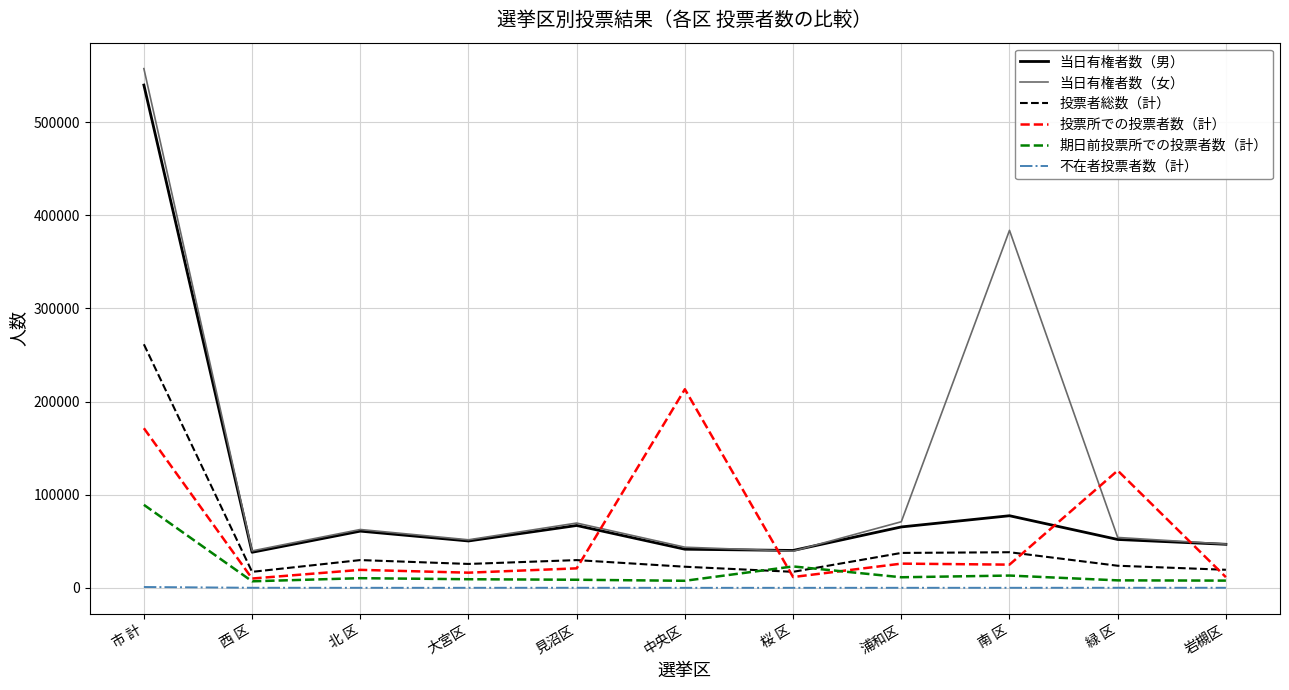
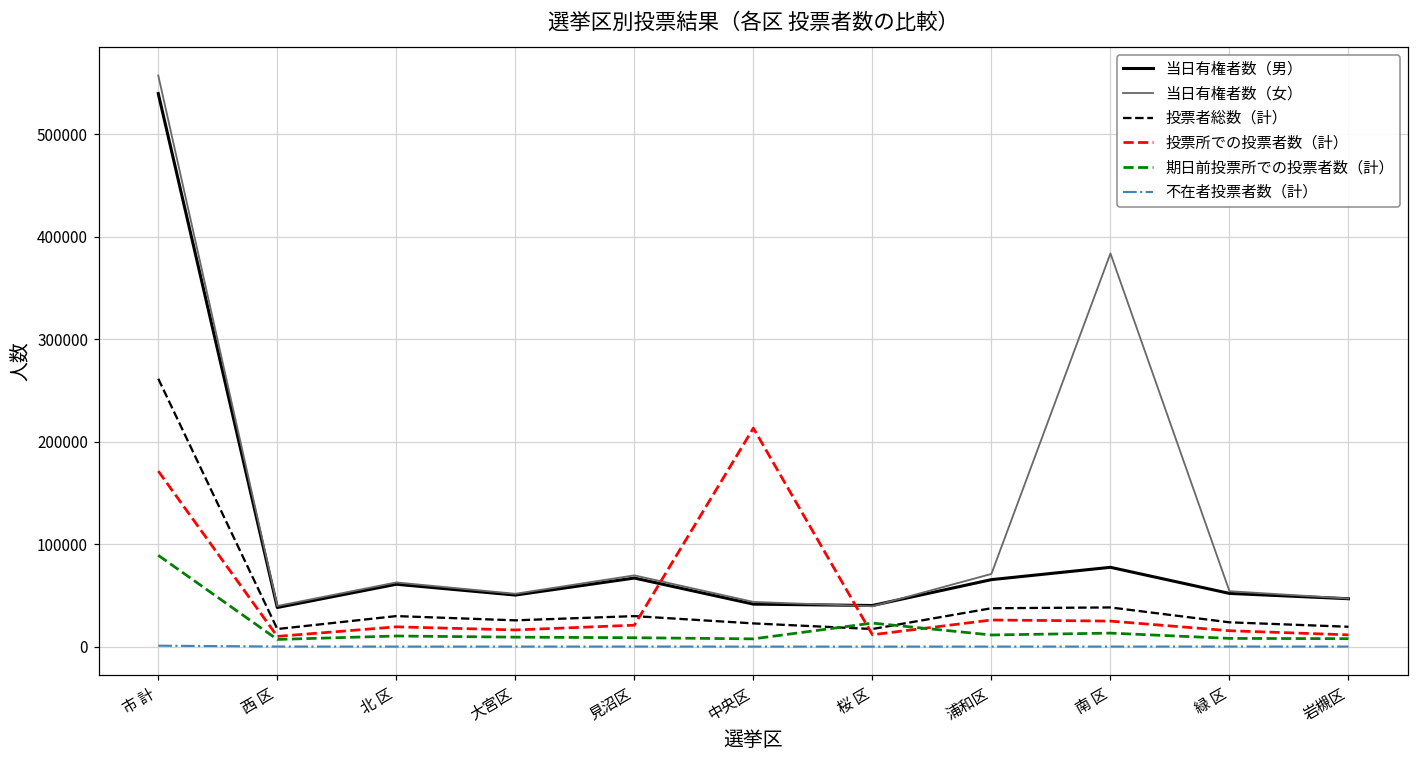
投票所での投票者数（計）, 緑 区: 130000 -> 20000
